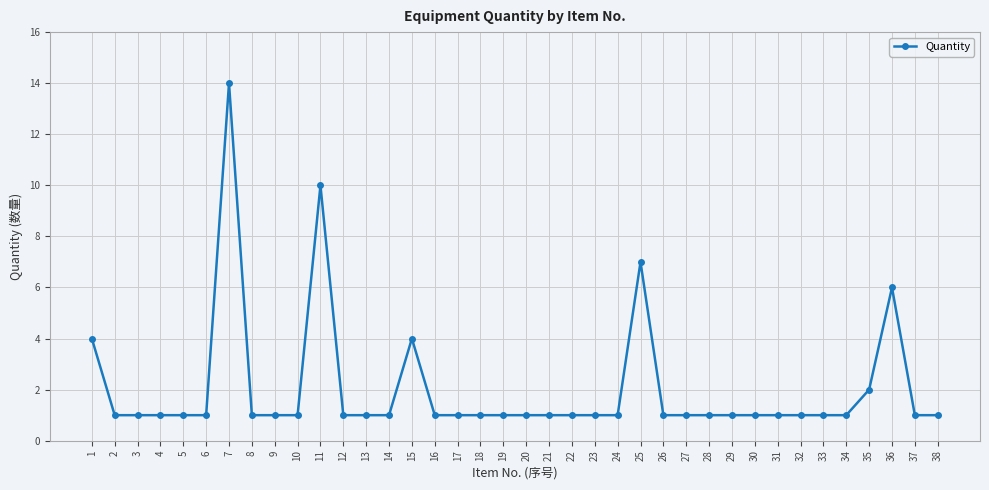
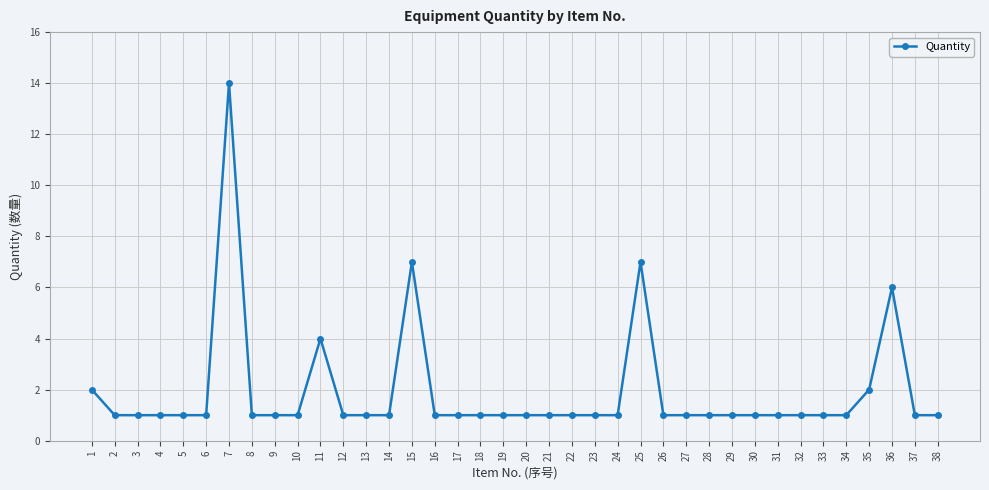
1: 4 -> 2
11: 10 -> 4
15: 4 -> 7
